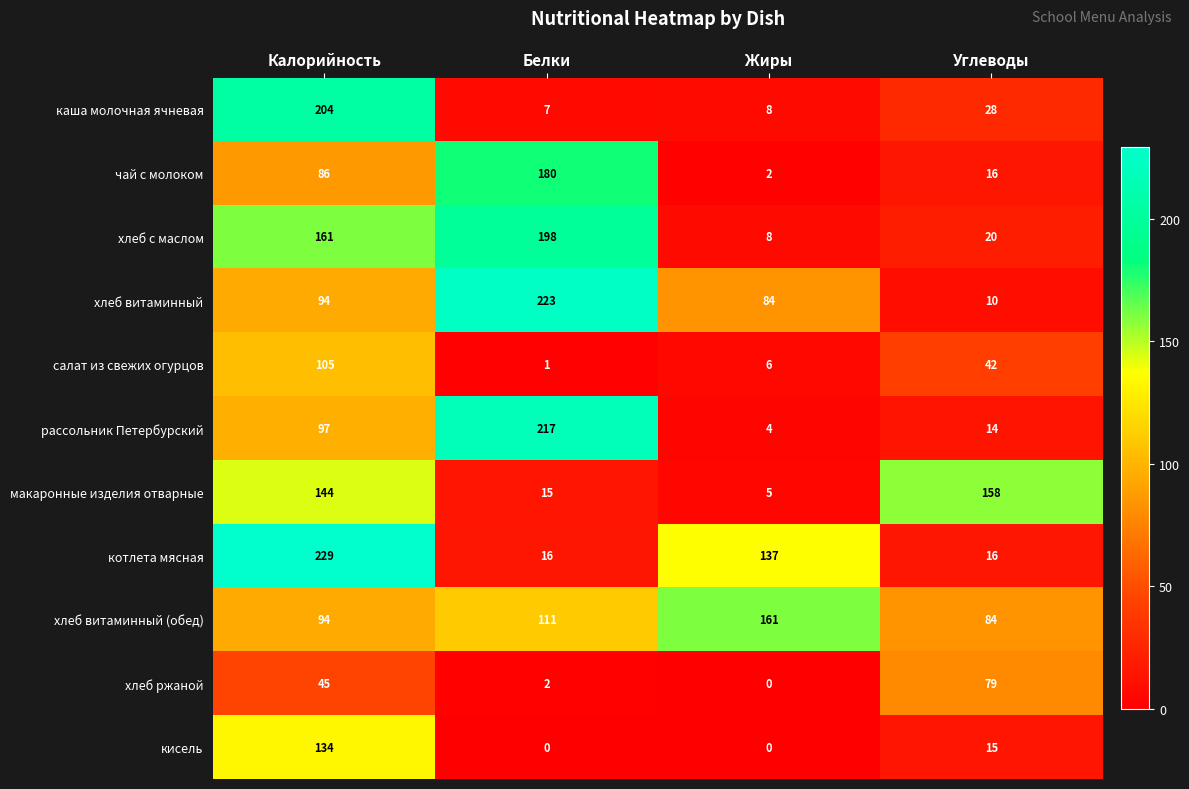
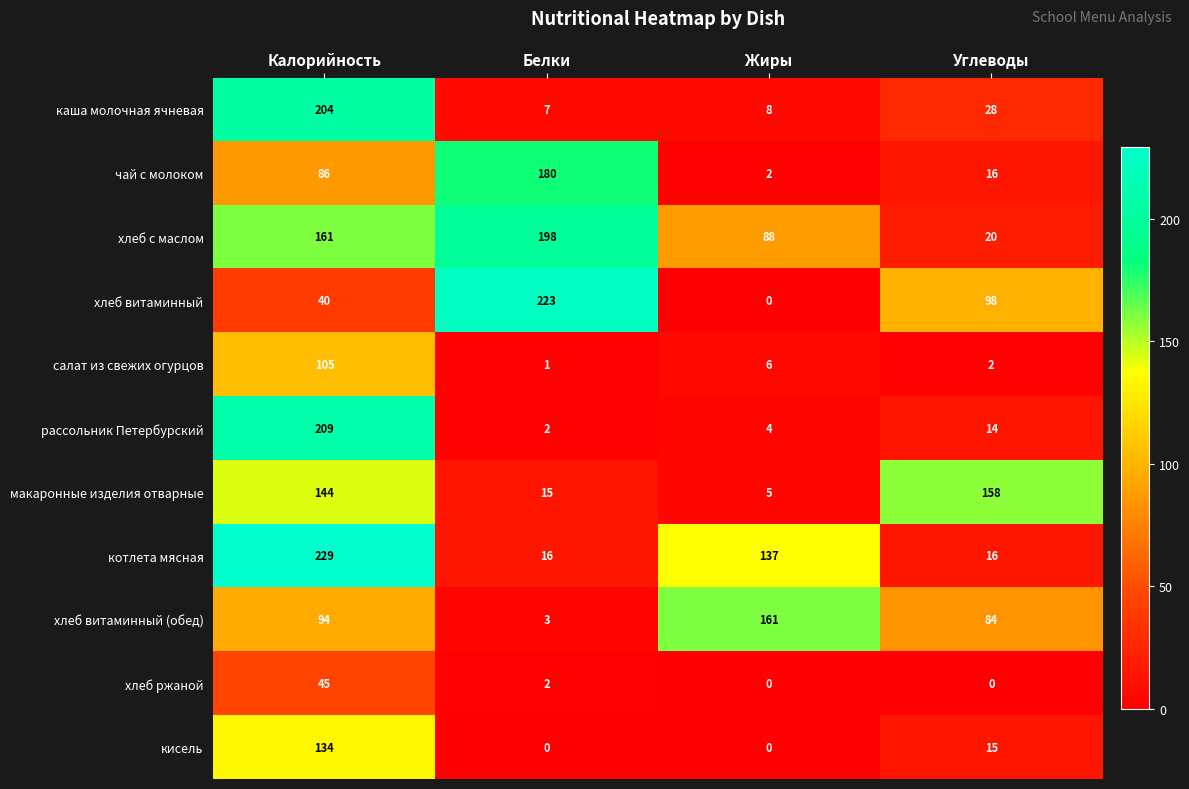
хлеб с маслом, Жиры: 8 -> 88
хлеб витаминный, Калорийность: 94 -> 40
хлеб витаминный, Жиры: 84 -> 0
хлеб витаминный, Углеводы: 10 -> 98
салат из свежих огурцов, Углеводы: 42 -> 2
рассольник Петербурский, Калорийность: 97 -> 209
рассольник Петербурский, Белки: 217 -> 2
хлеб витаминный (обед), Белки: 111 -> 3
хлеб ржаной, Углеводы: 79 -> 0
